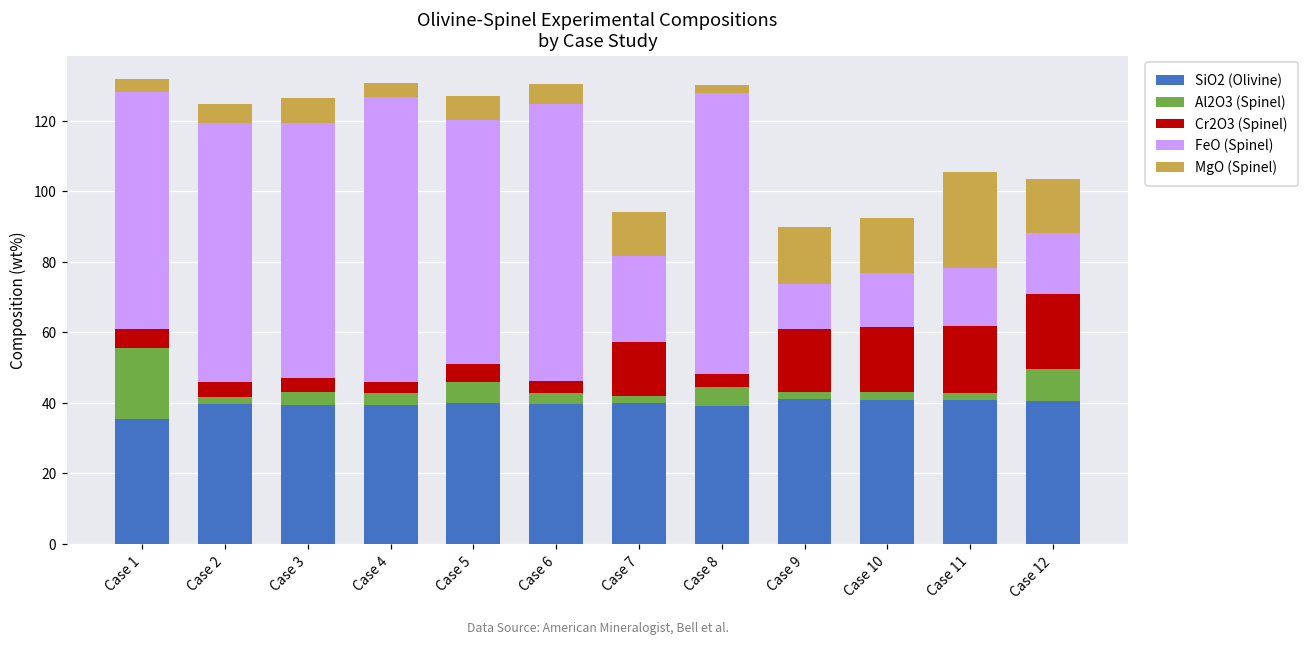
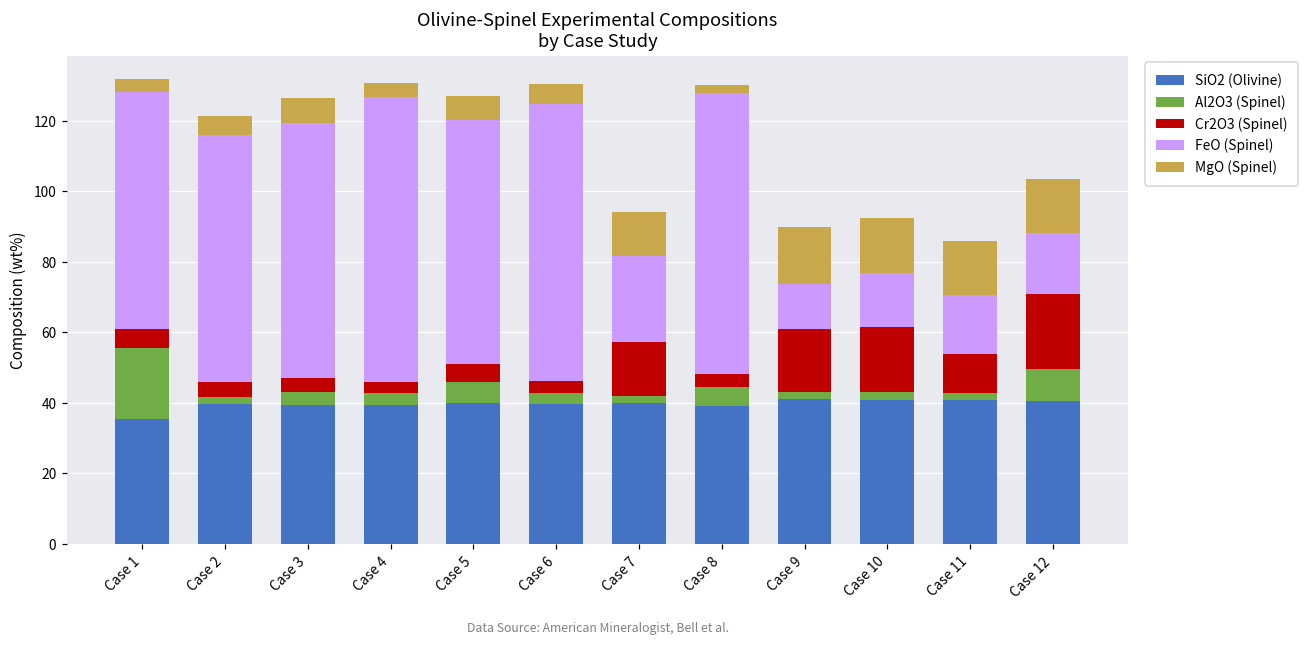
FeO (Spinel), Case 2: 74 -> 70
Cr2O3 (Spinel), Case 11: 19 -> 11
MgO (Spinel), Case 11: 27 -> 16
